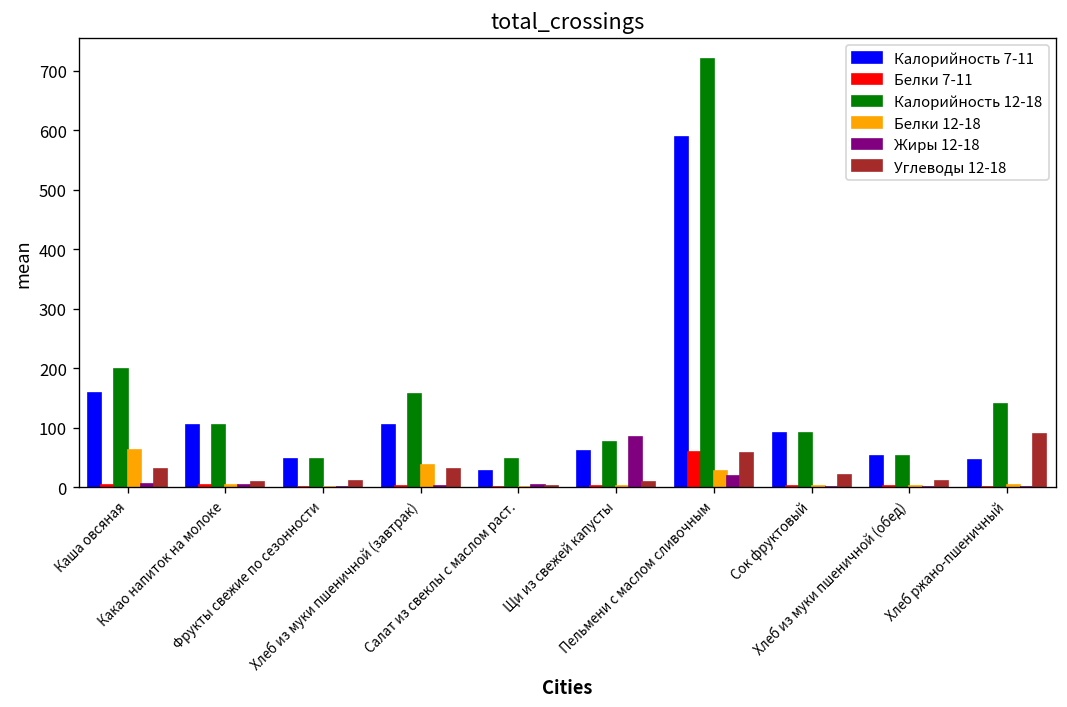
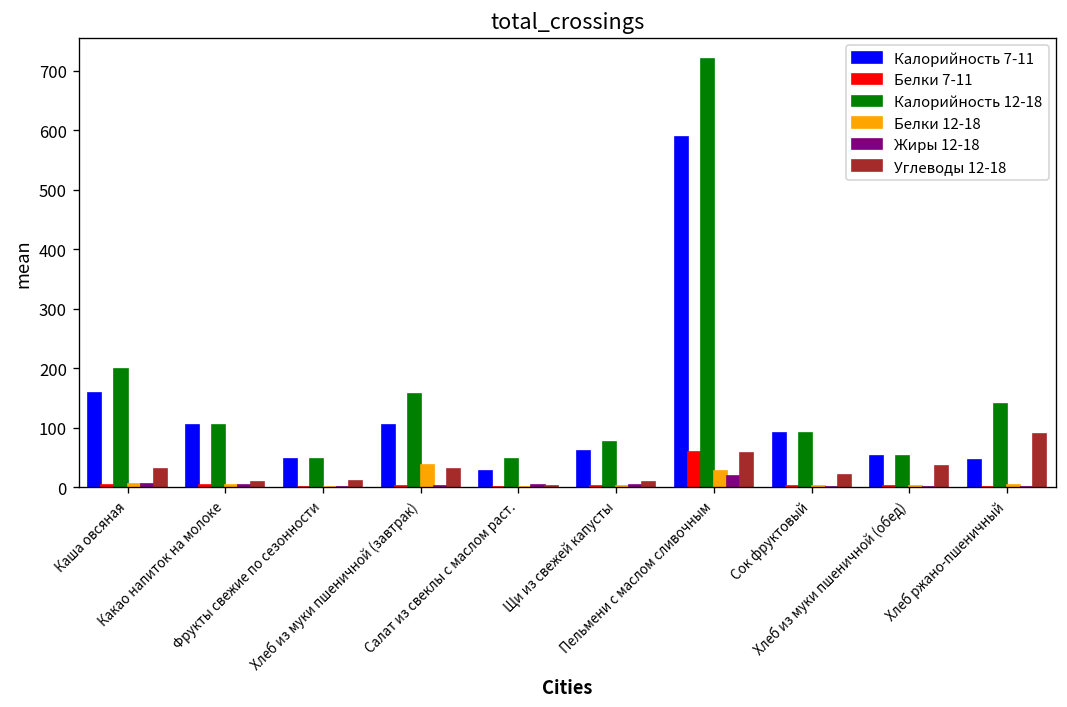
Белки 12-18, Каша овсяная: 60 -> 10
Жиры 12-18, Щи из свежей капусты: 90 -> 0
Углеводы 12-18, Хлеб из муки пшеничной (обед): 10 -> 40
